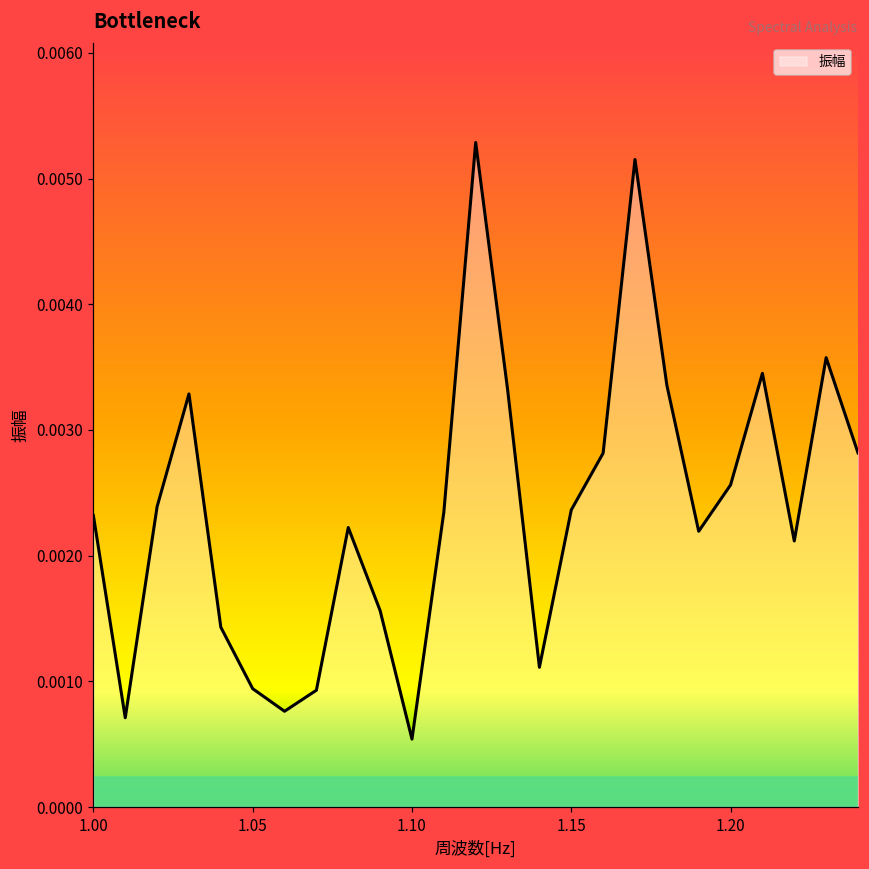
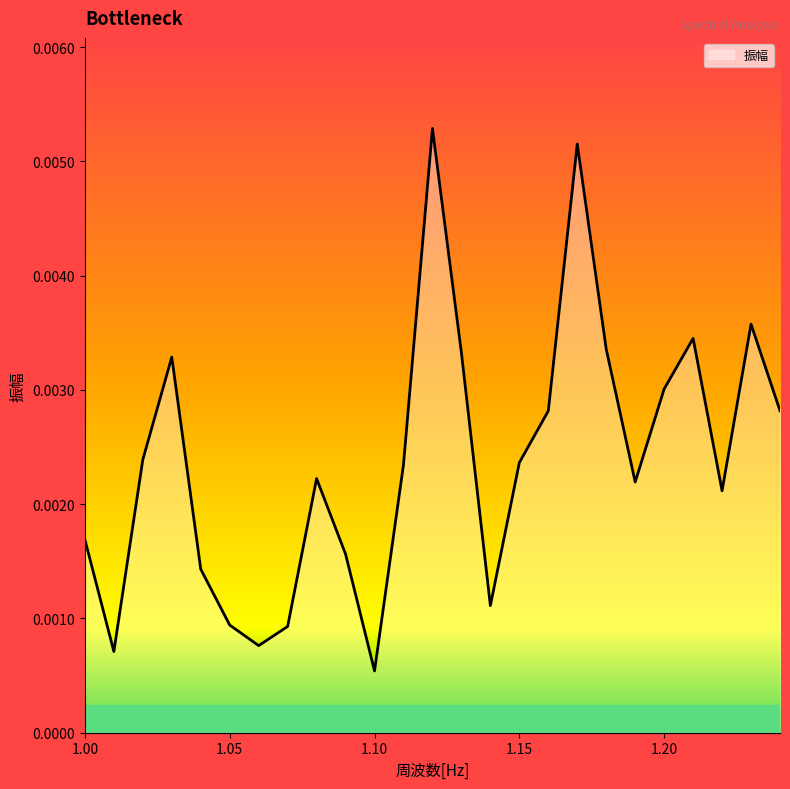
1.00: 0.00232 -> 0.00169
1.20: 0.00256 -> 0.00301
